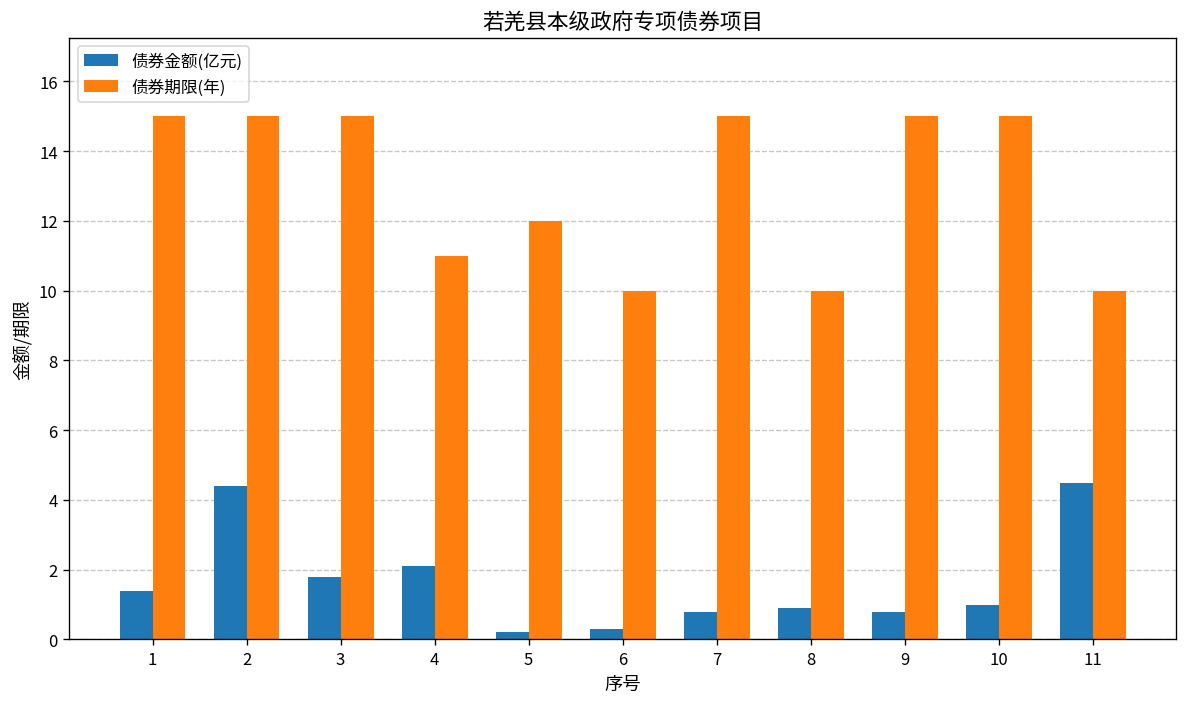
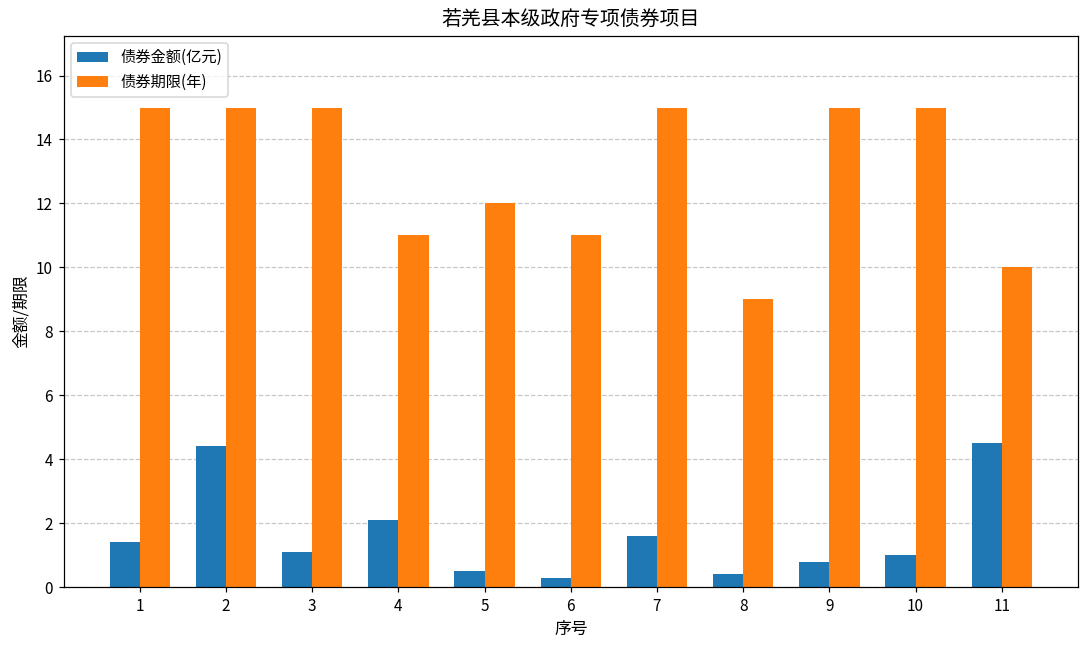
债券金额(亿元), 3: 1.8 -> 1.1
债券金额(亿元), 5: 0.2 -> 0.5
债券期限(年), 6: 10 -> 11
债券金额(亿元), 7: 0.8 -> 1.6
债券金额(亿元), 8: 0.9 -> 0.4
债券期限(年), 8: 10 -> 9
